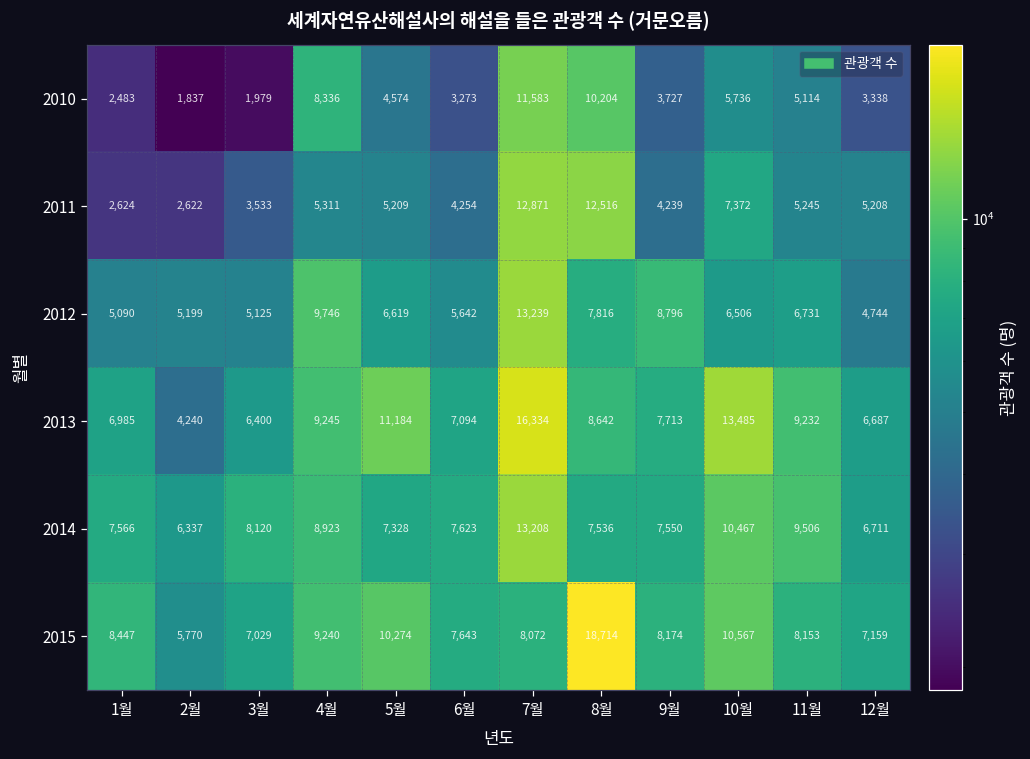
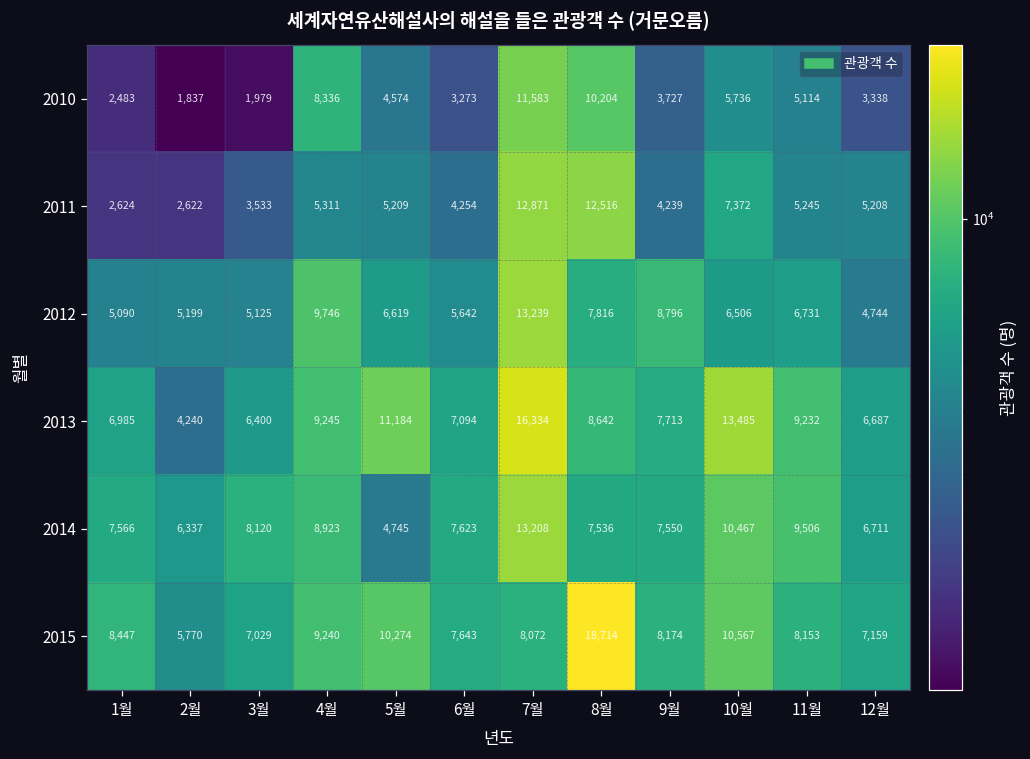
2014, 5월: 7,328 -> 4,745
